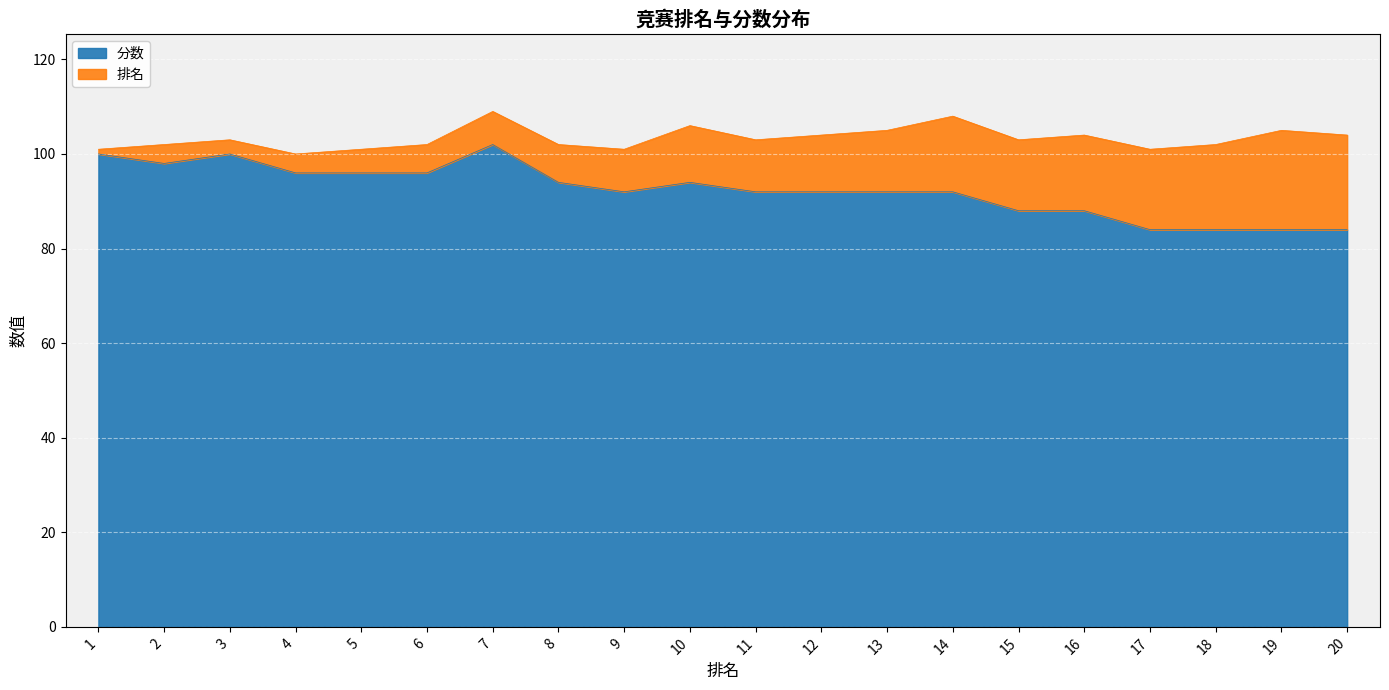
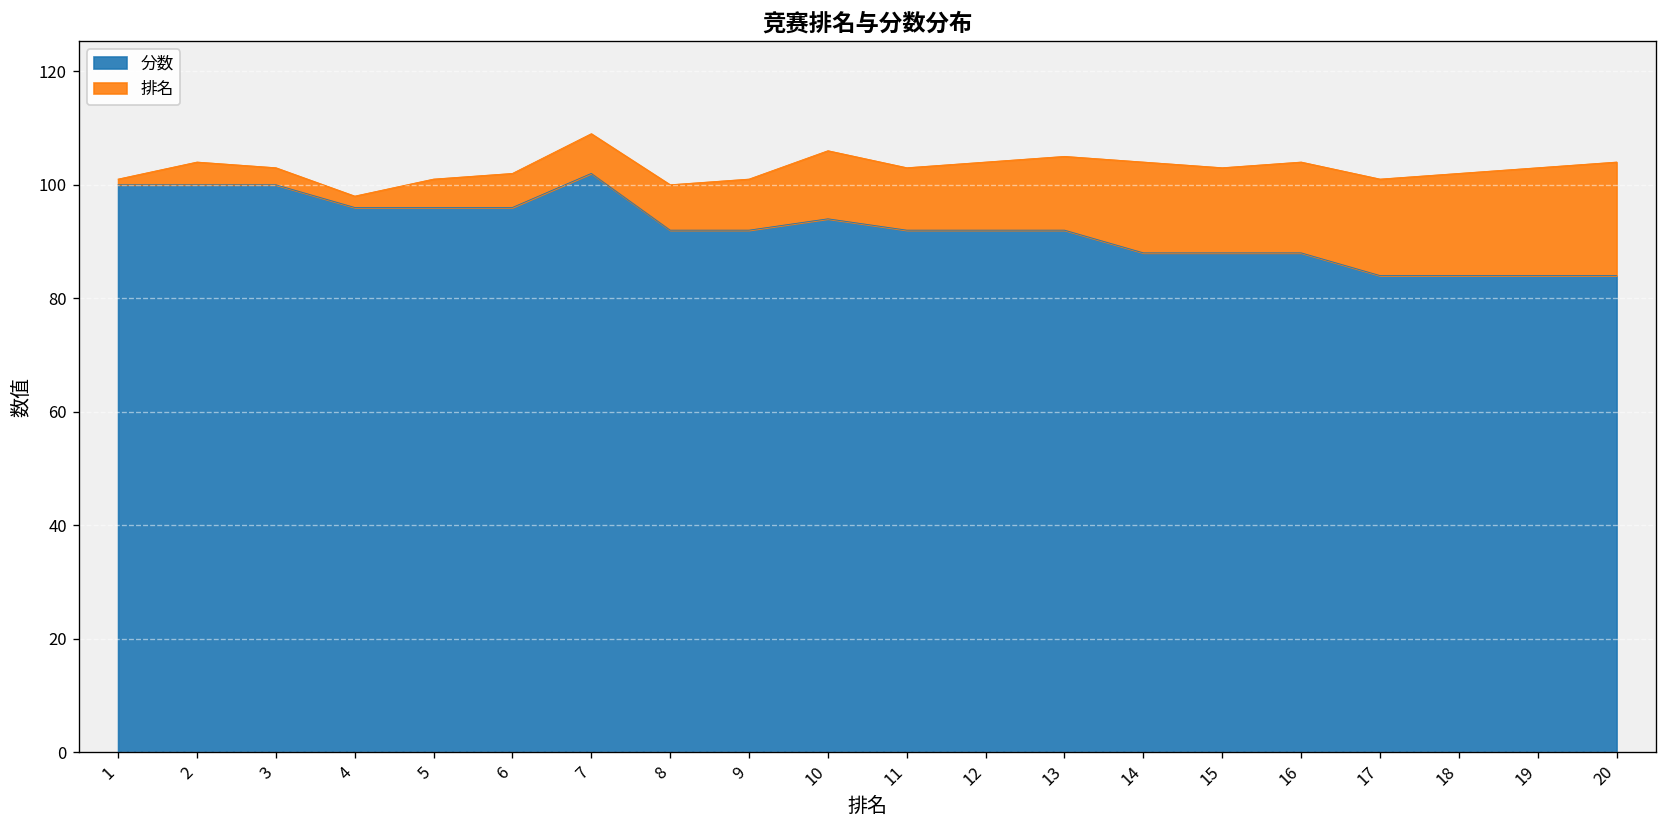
分数, 2: 98 -> 100
排名, 4: 4 -> 2
分数, 8: 94 -> 92
分数, 14: 92 -> 88
排名, 19: 21 -> 19
